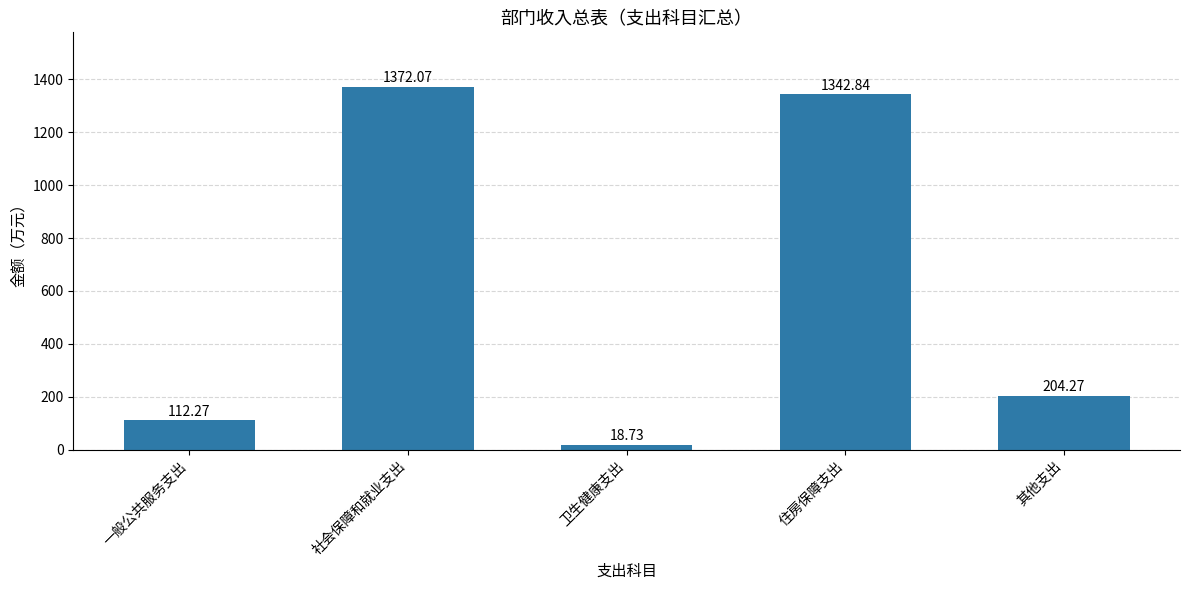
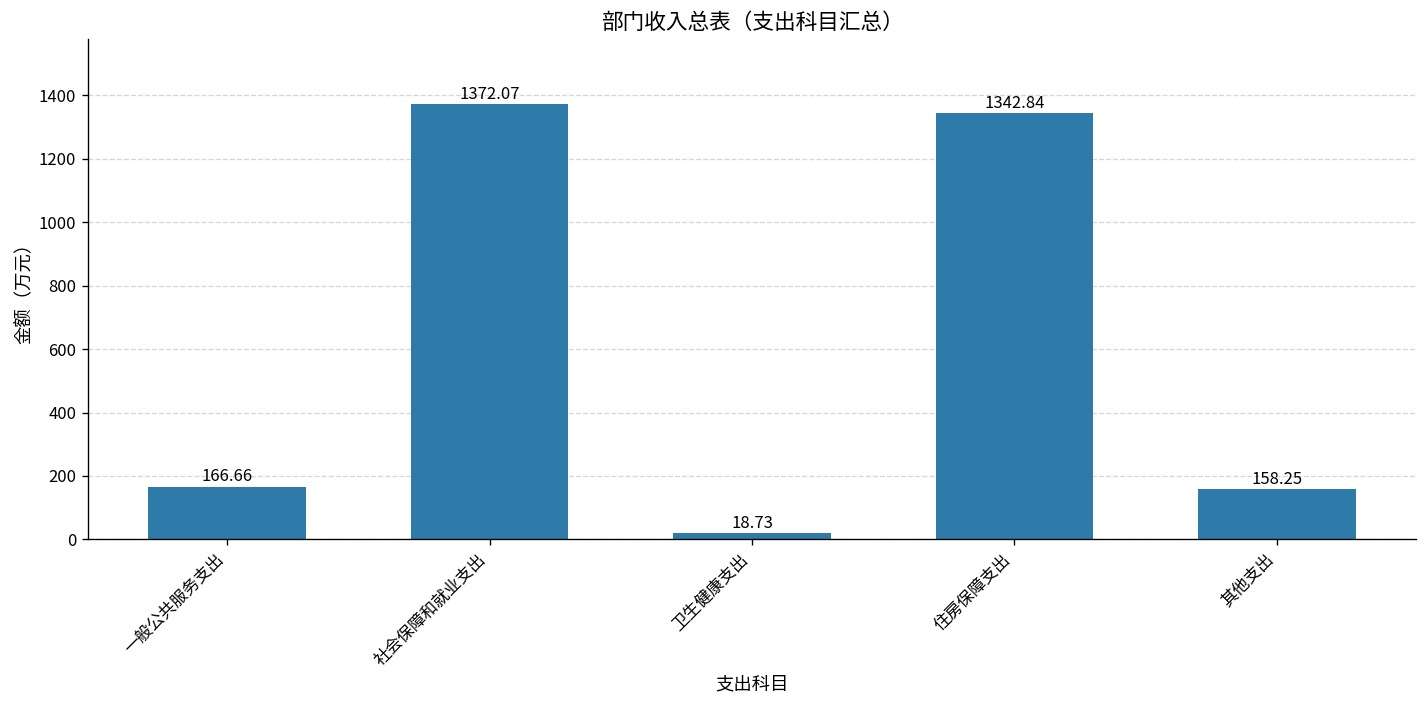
一般公共服务支出: 112.27 -> 166.66
其他支出: 204.27 -> 158.25
